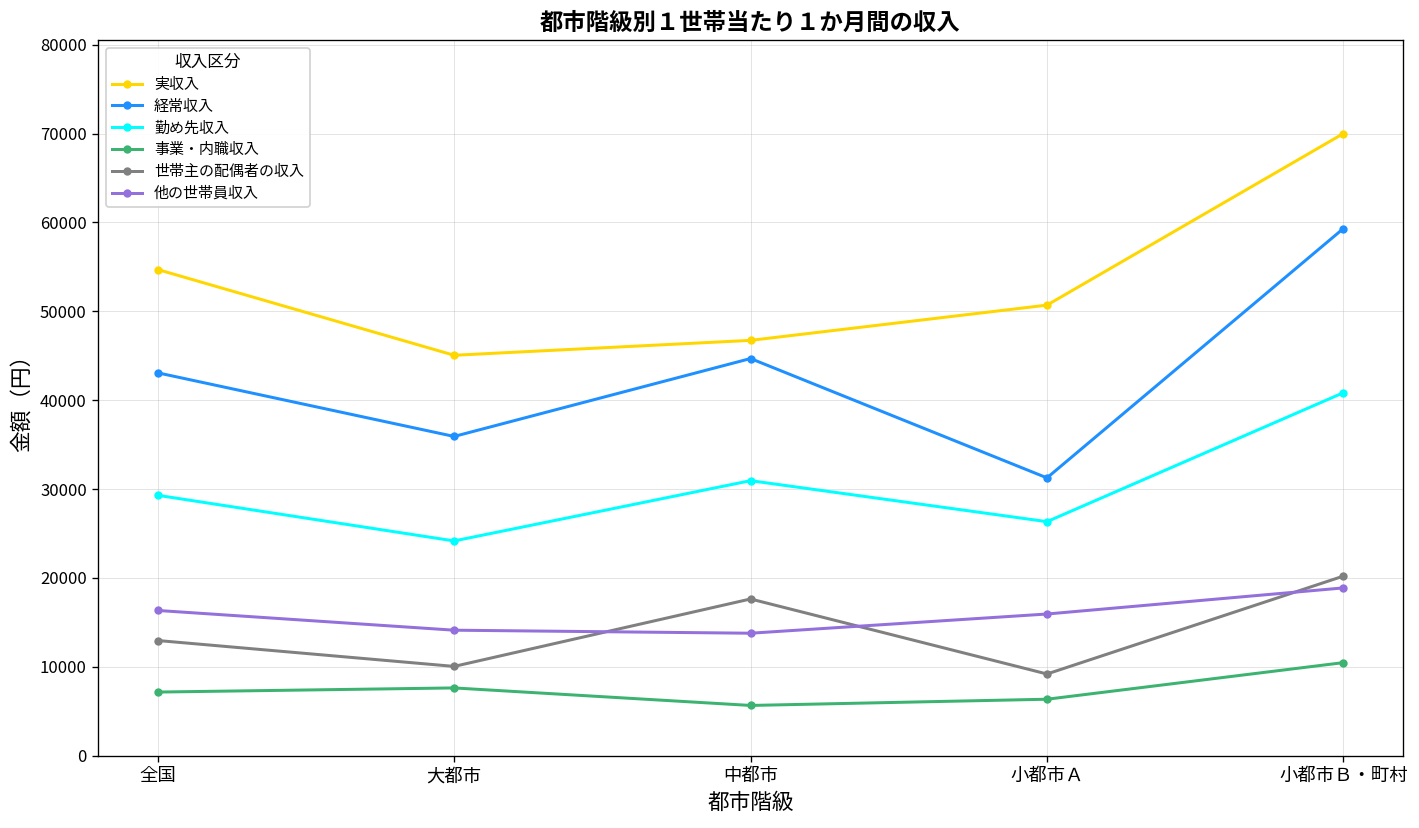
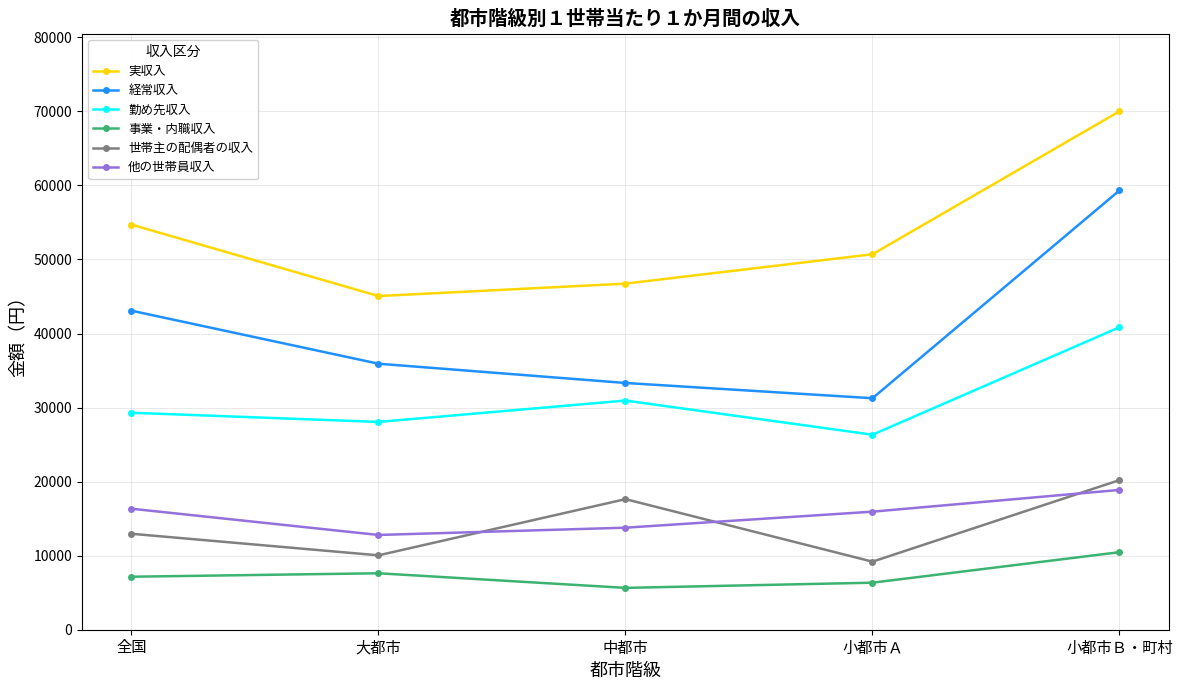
勤め先収入, 大都市: 24000 -> 28000
他の世帯員収入, 大都市: 14000 -> 13000
経常収入, 中都市: 45000 -> 33000
